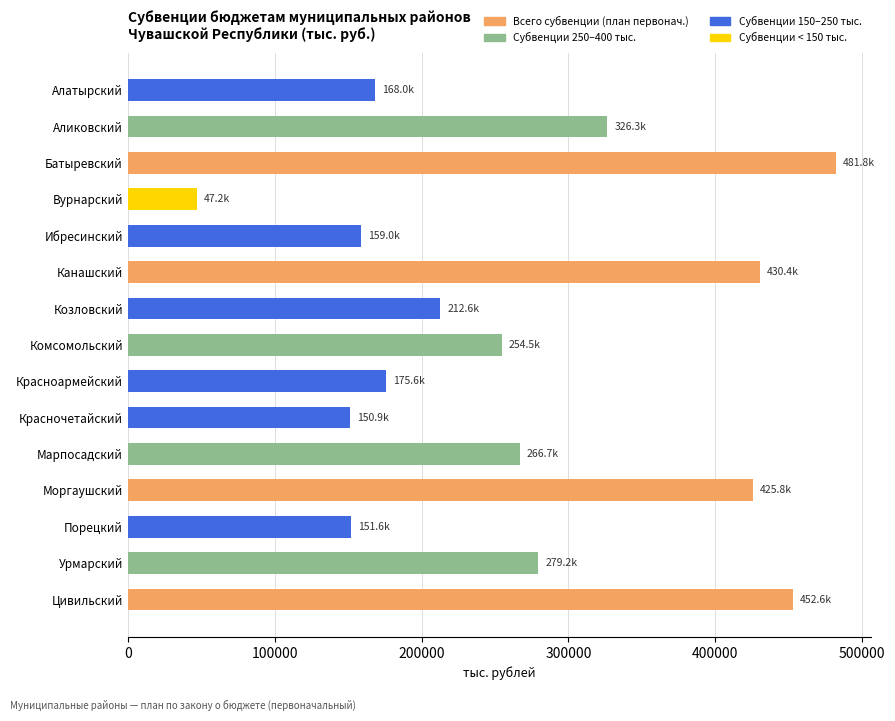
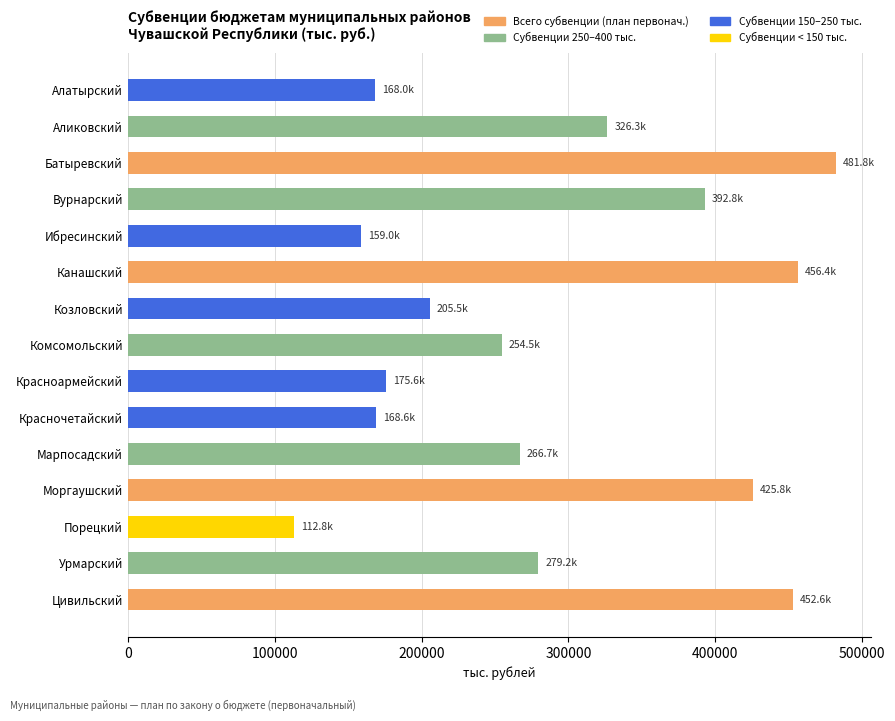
Вурнарский: 47.2k -> 392.8k
Канашский: 430.4k -> 456.4k
Козловский: 212.6k -> 205.5k
Красночетайский: 150.9k -> 168.6k
Порецкий: 151.6k -> 112.8k
